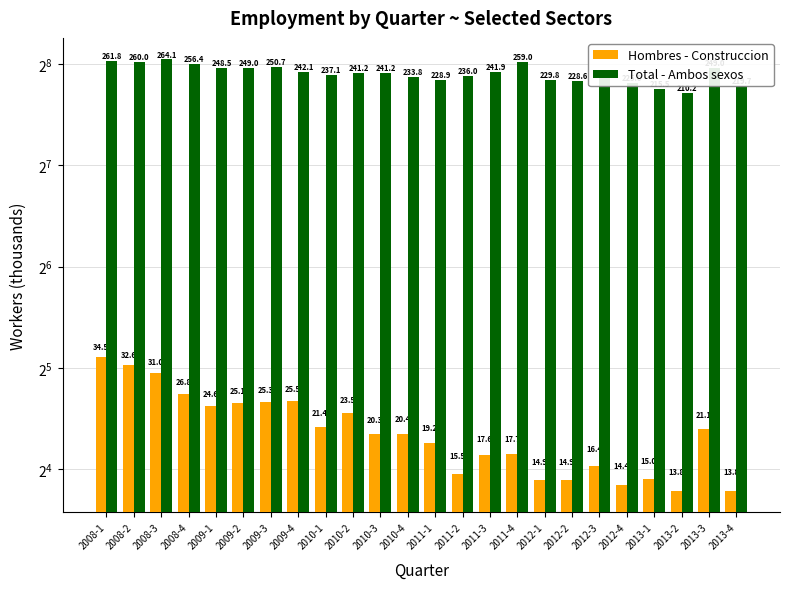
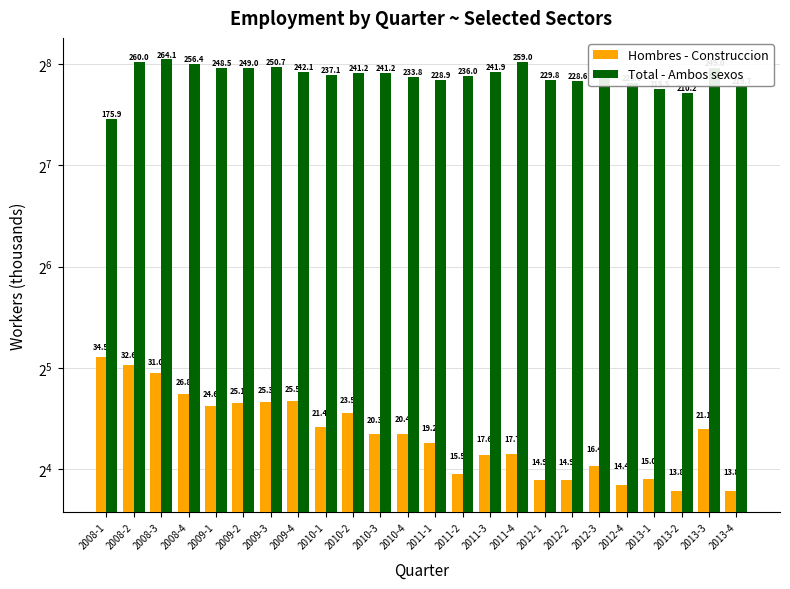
Total - Ambos sexos, 2008-1: 261.8 -> 175.9
